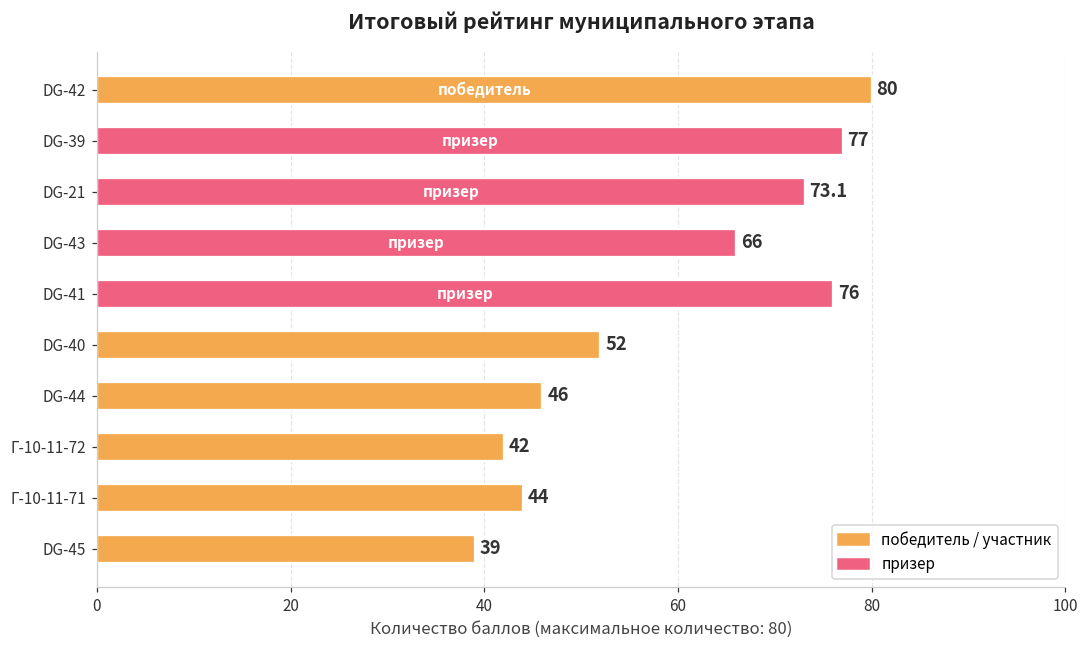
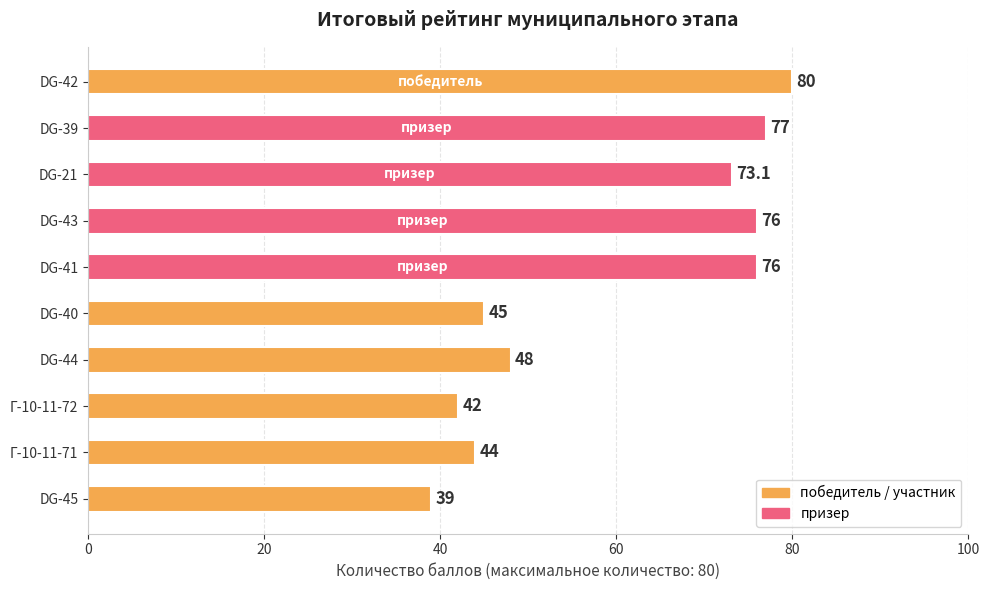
DG-43: 66 -> 76
DG-40: 52 -> 45
DG-44: 46 -> 48
